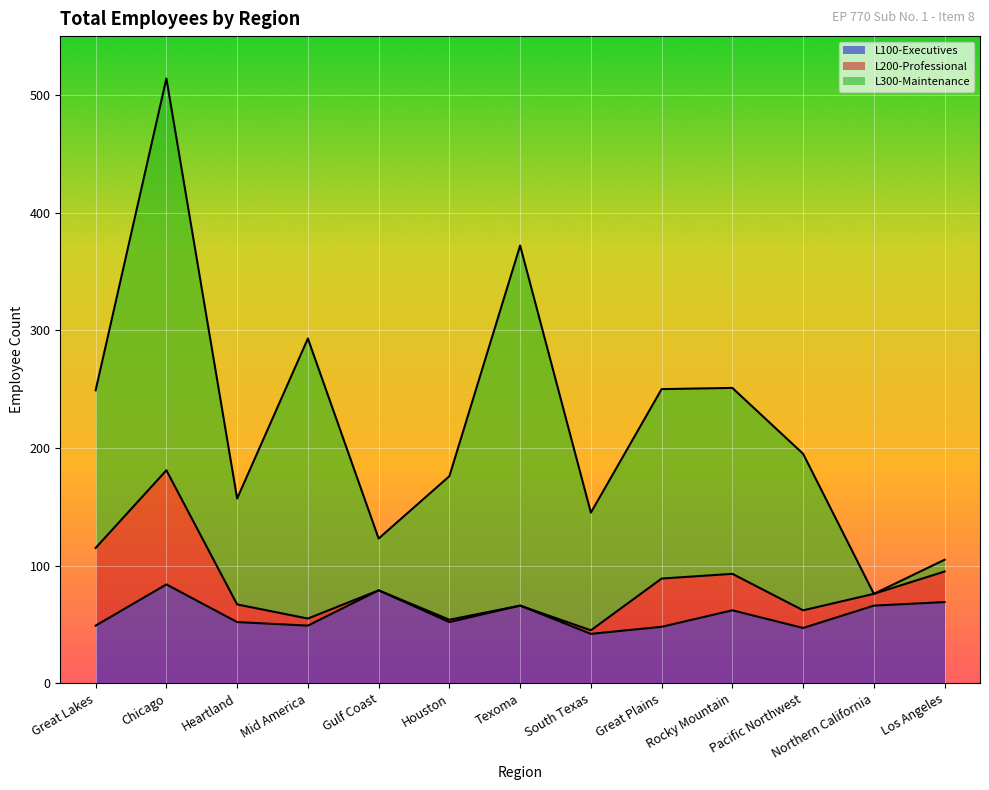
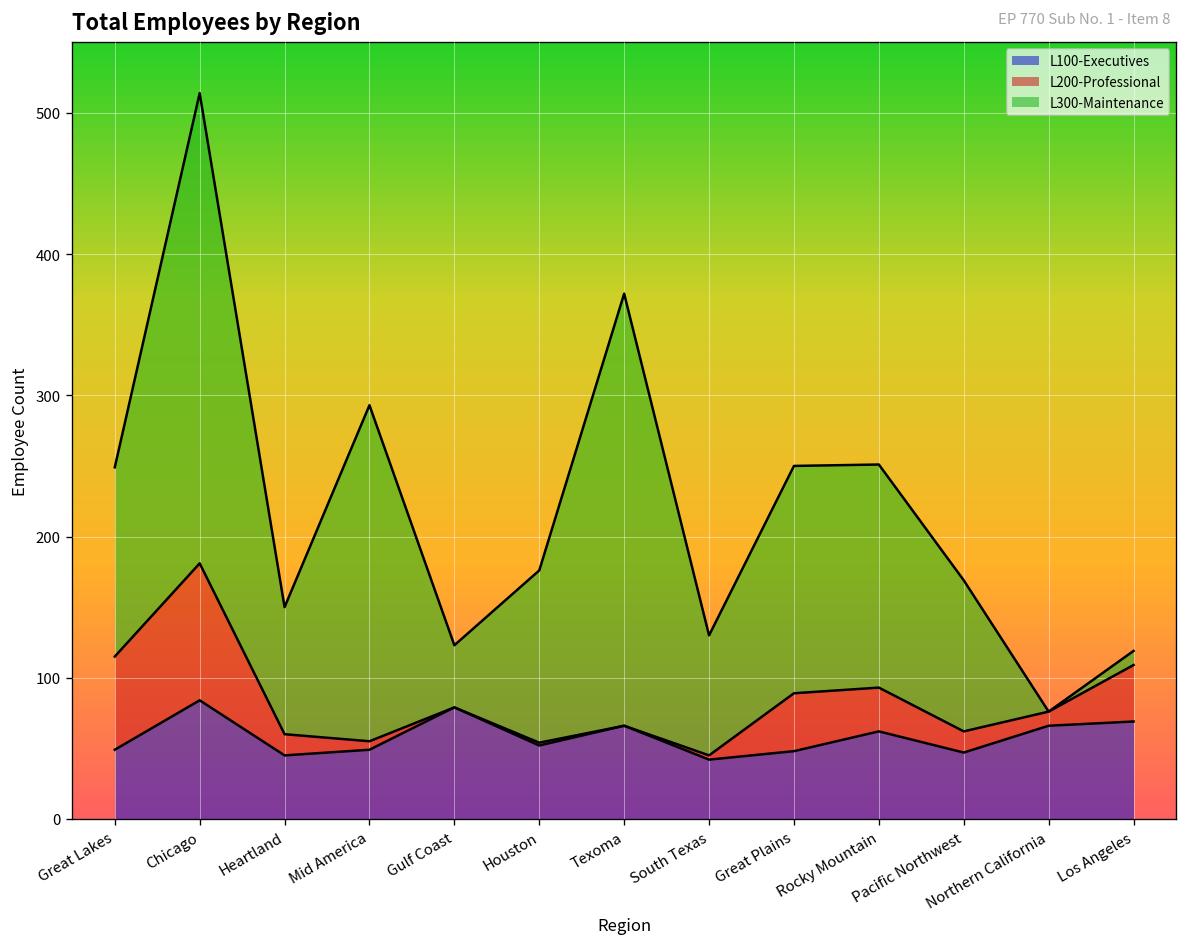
L100-Executives, Heartland: 52 -> 45
L300-Maintenance, South Texas: 100 -> 85
L300-Maintenance, Pacific Northwest: 133 -> 107
L200-Professional, Los Angeles: 26 -> 40
